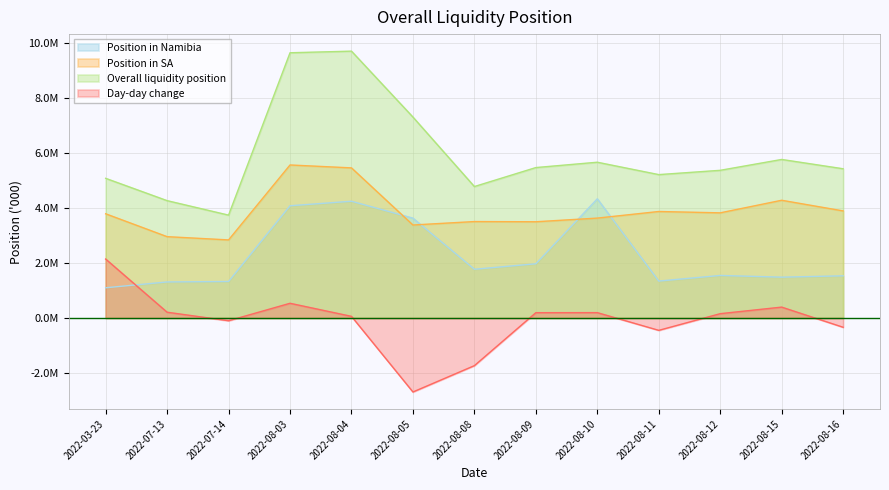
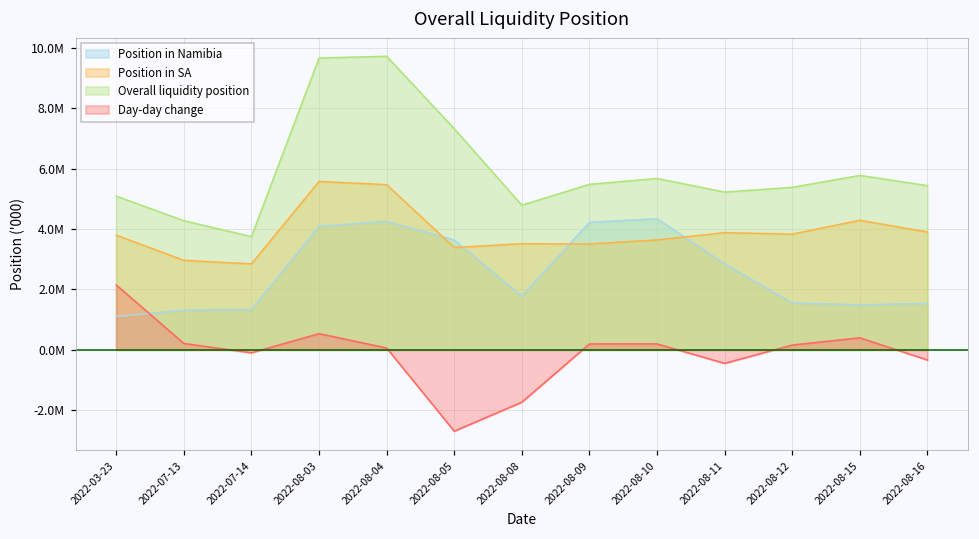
Position in Namibia, 2022-08-09: 2000000 -> 4200000
Position in Namibia, 2022-08-11: 1300000 -> 2800000
